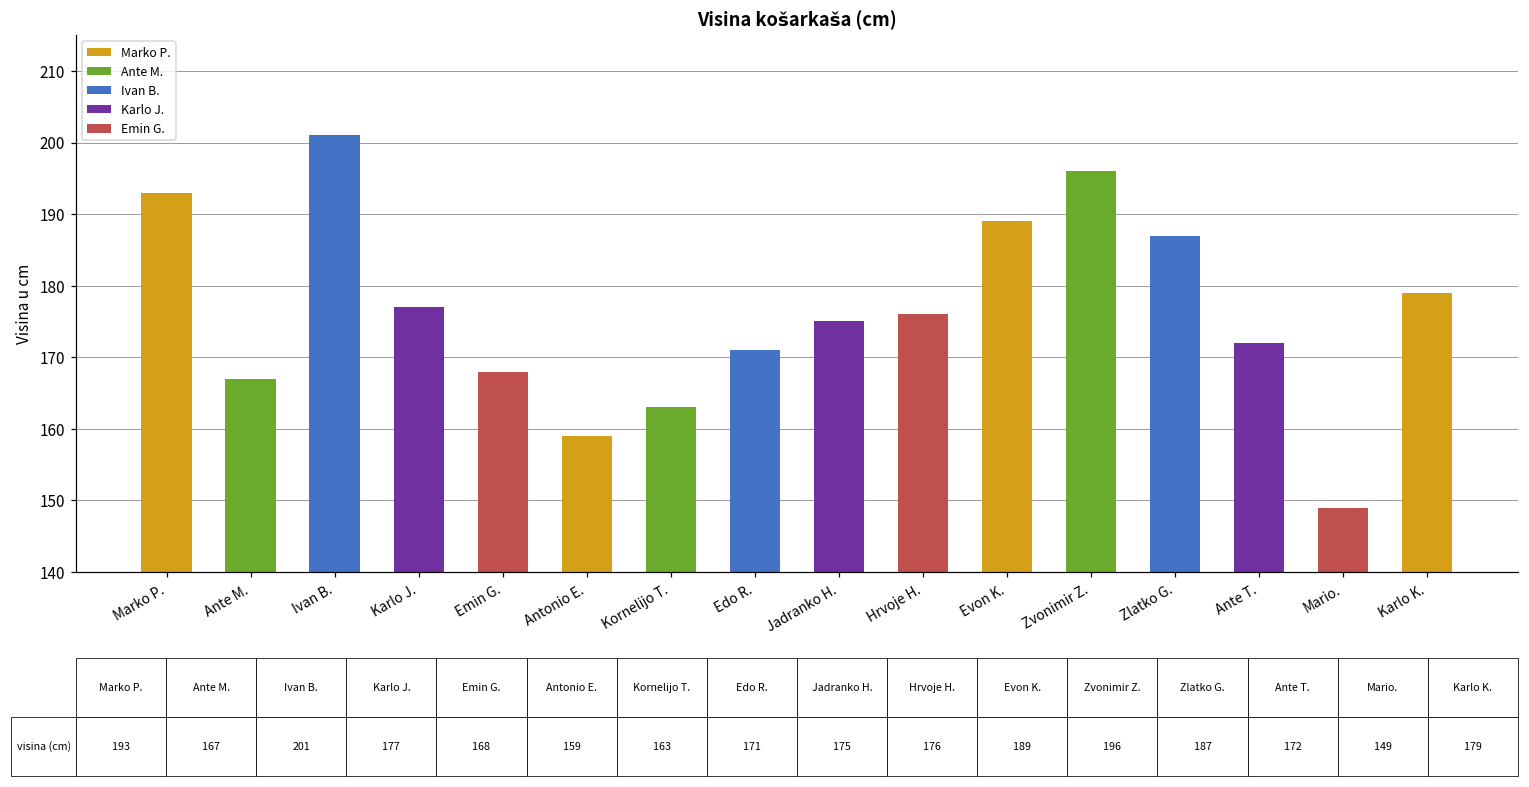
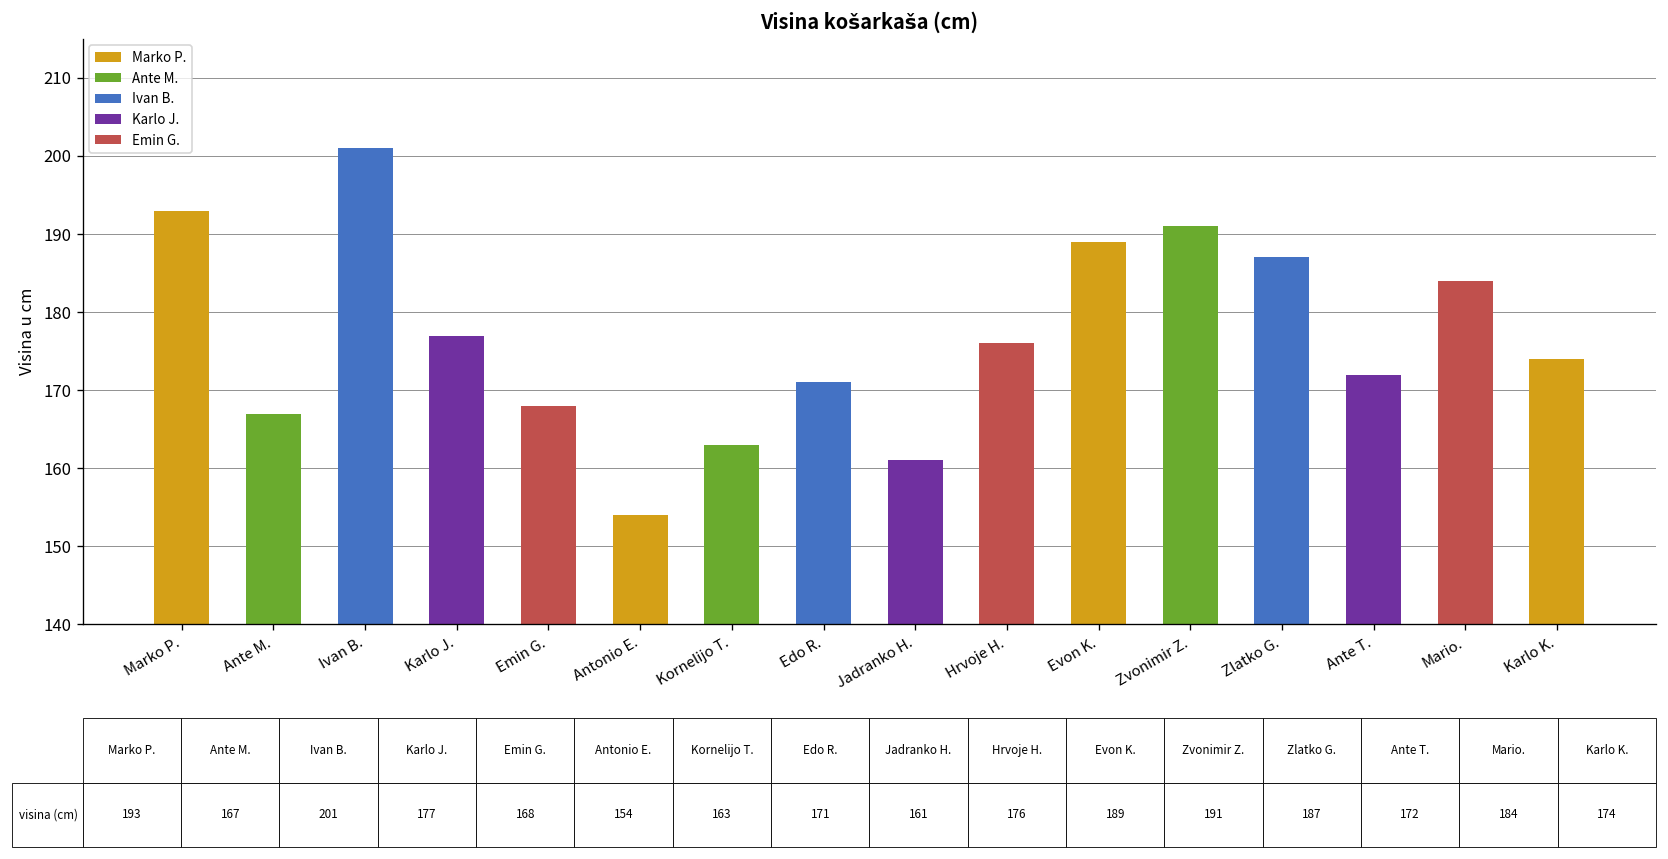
Antonio E.: 159 -> 154
Jadranko H.: 175 -> 161
Zvonimir Z.: 196 -> 191
Mario.: 149 -> 184
Karlo K.: 179 -> 174
